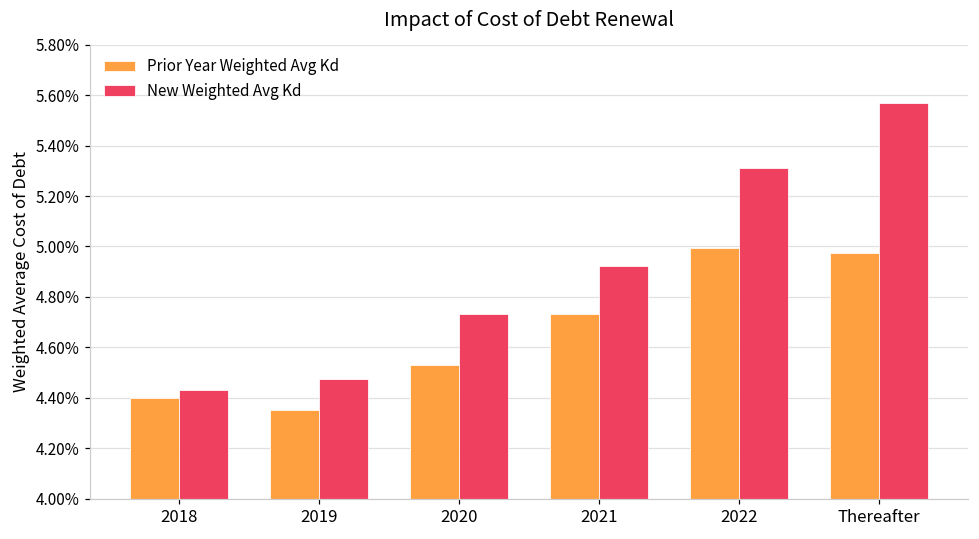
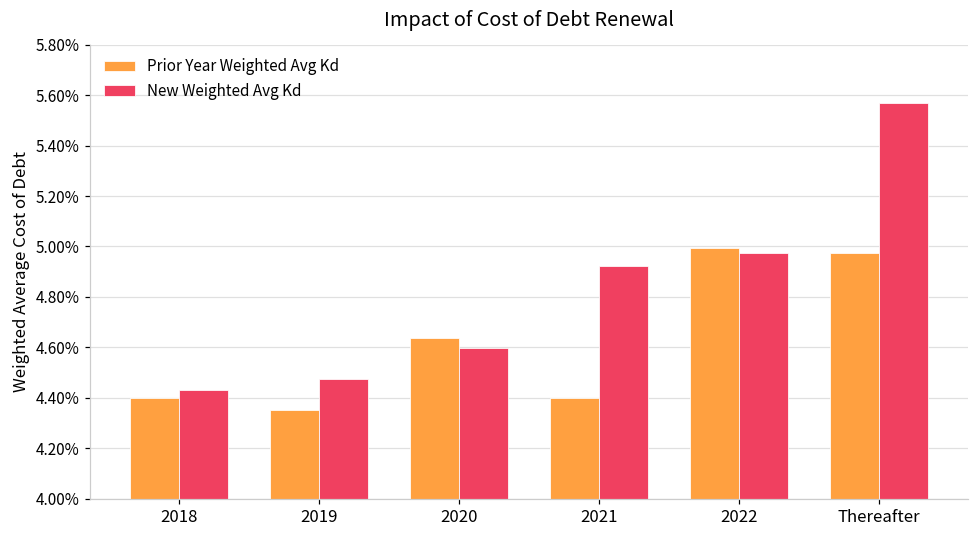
Prior Year Weighted Avg Kd, 2020: 4.53% -> 4.64%
New Weighted Avg Kd, 2020: 4.73% -> 4.60%
Prior Year Weighted Avg Kd, 2021: 4.73% -> 4.40%
New Weighted Avg Kd, 2022: 5.31% -> 4.97%
